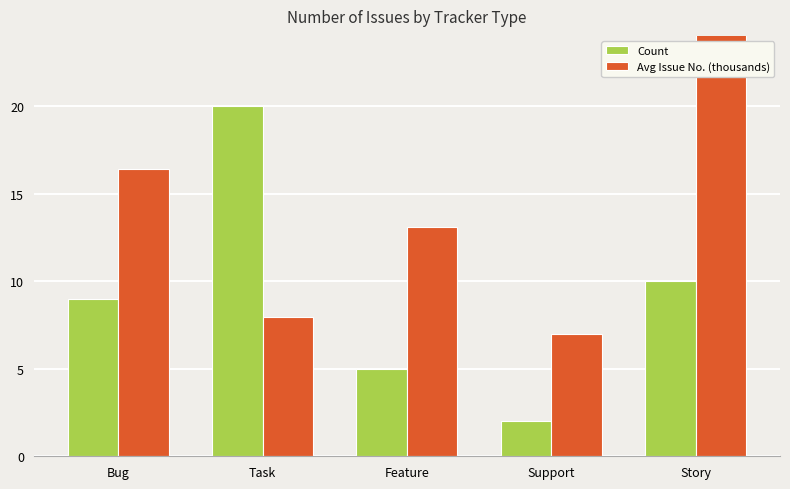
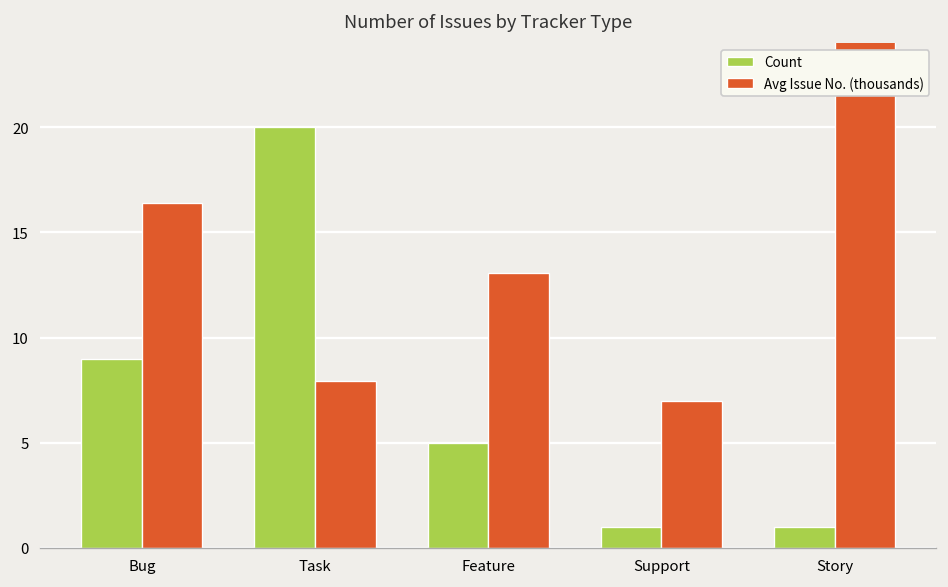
Count, Support: 2 -> 1
Count, Story: 10 -> 1
